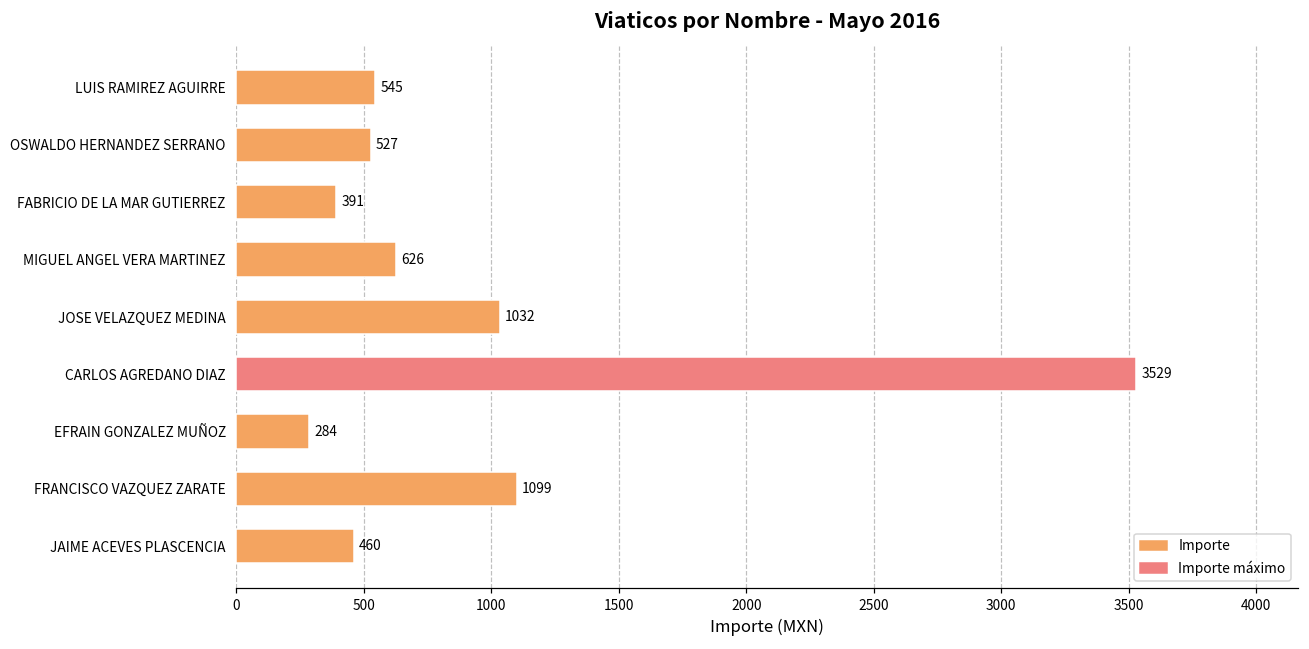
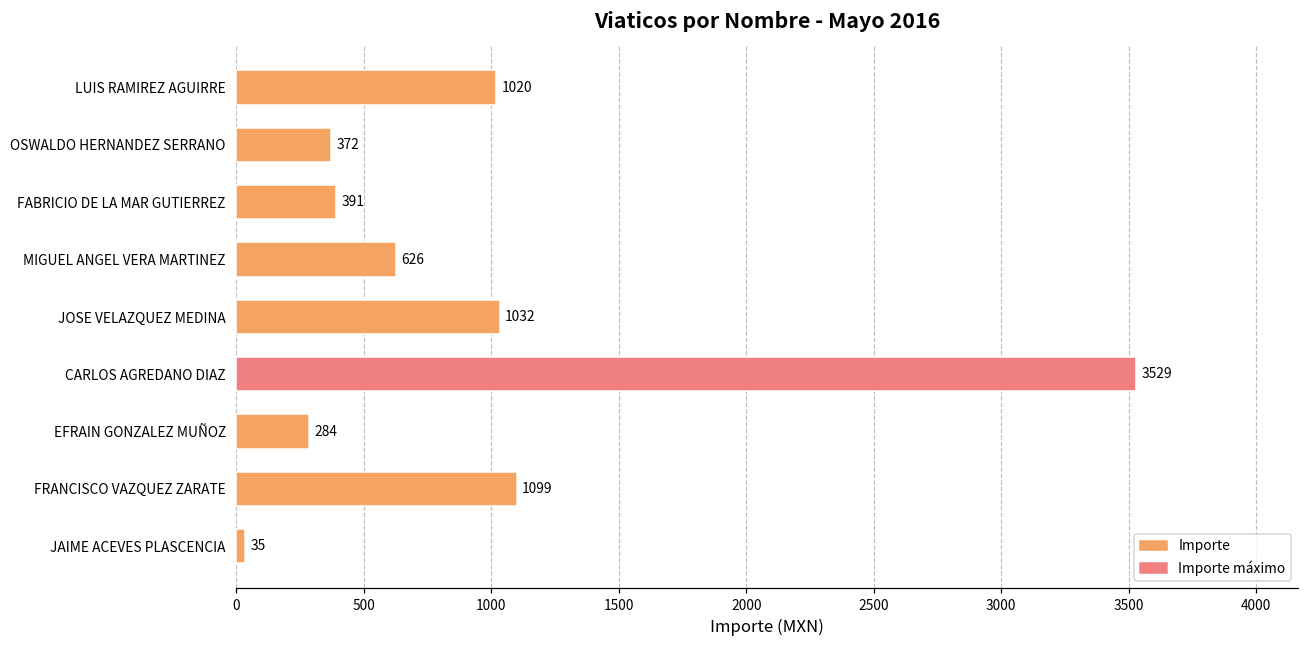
LUIS RAMIREZ AGUIRRE: 545 -> 1020
OSWALDO HERNANDEZ SERRANO: 527 -> 372
JAIME ACEVES PLASCENCIA: 460 -> 35
